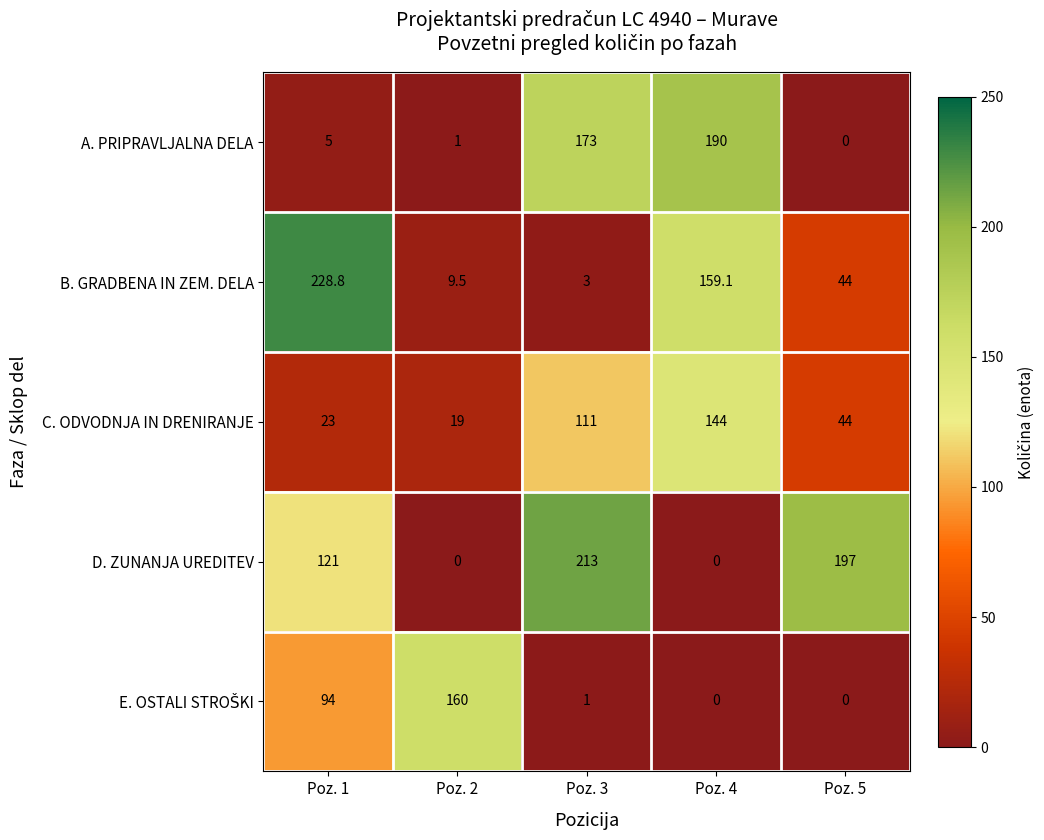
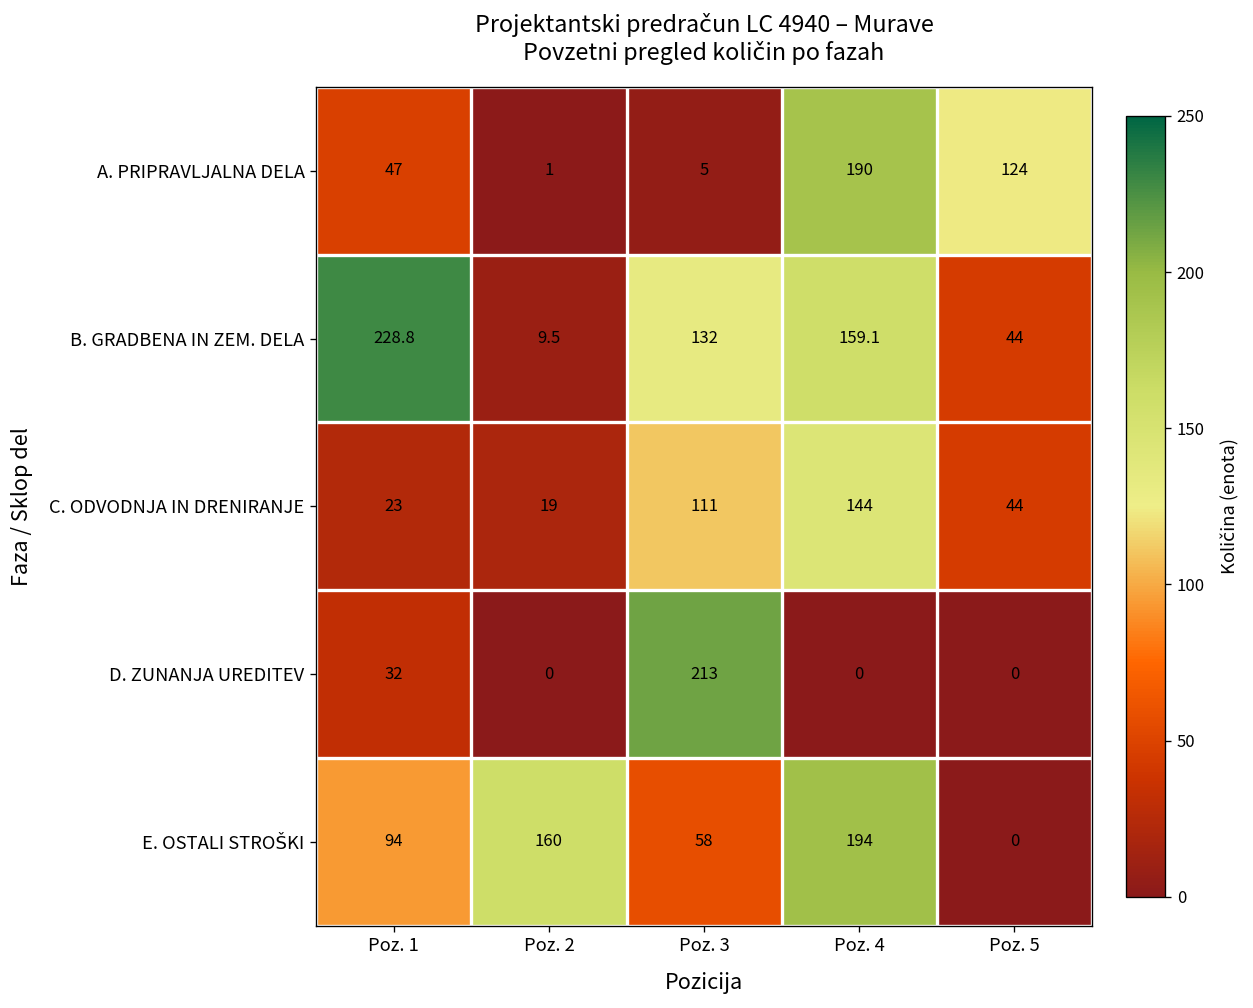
A. PRIPRAVLJALNA DELA, Poz. 1: 5 -> 47
A. PRIPRAVLJALNA DELA, Poz. 3: 173 -> 5
A. PRIPRAVLJALNA DELA, Poz. 5: 0 -> 124
B. GRADBENA IN ZEM. DELA, Poz. 3: 3 -> 132
D. ZUNANJA UREDITEV, Poz. 1: 121 -> 32
D. ZUNANJA UREDITEV, Poz. 5: 197 -> 0
E. OSTALI STROŠKI, Poz. 3: 1 -> 58
E. OSTALI STROŠKI, Poz. 4: 0 -> 194
